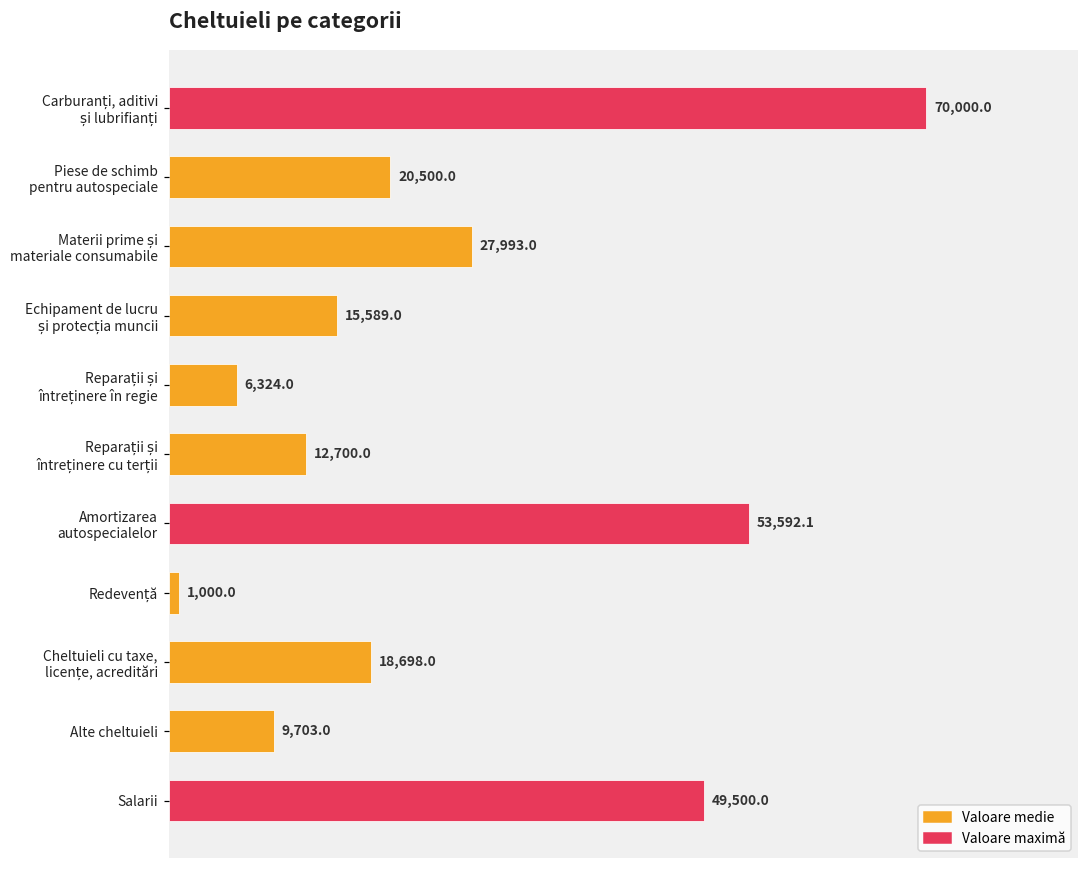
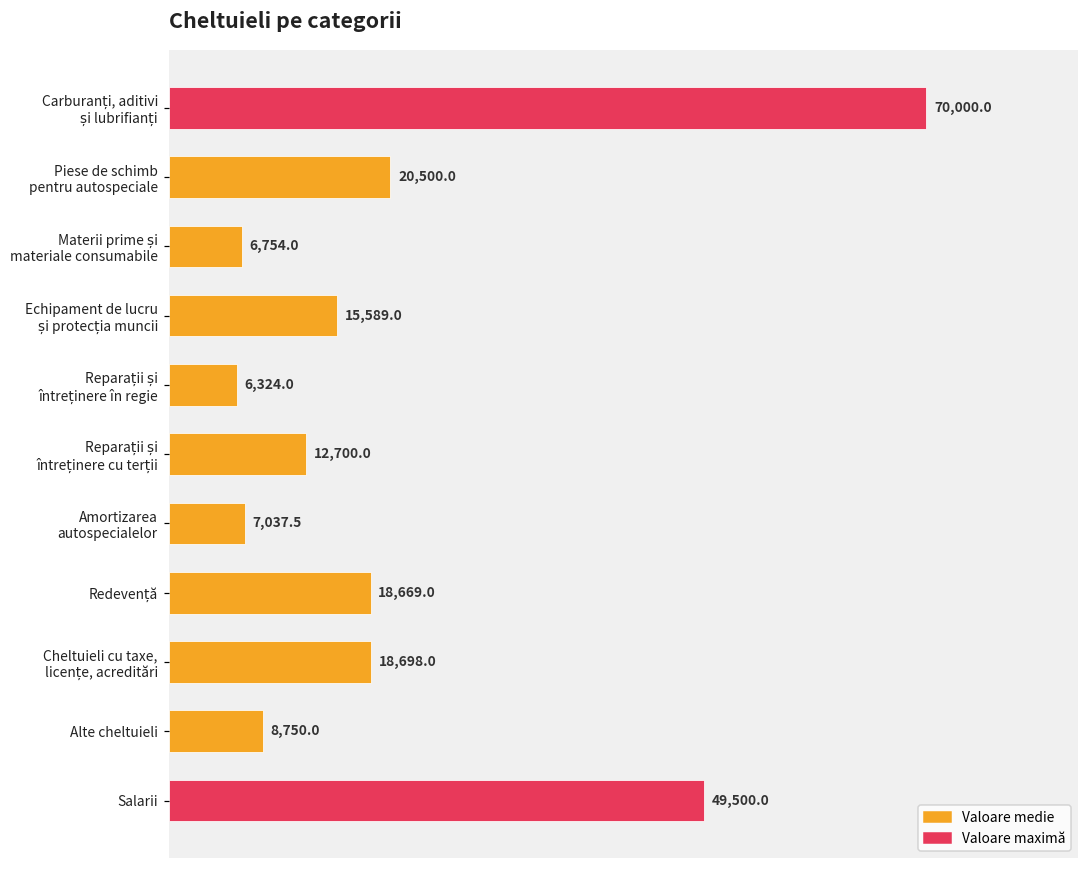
Materii prime și materiale consumabile: 27,993.0 -> 6,754.0
Amortizarea autospecialelor: 53,592.1 -> 7,037.5
Redevență: 1,000.0 -> 18,669.0
Alte cheltuieli: 9,703.0 -> 8,750.0
